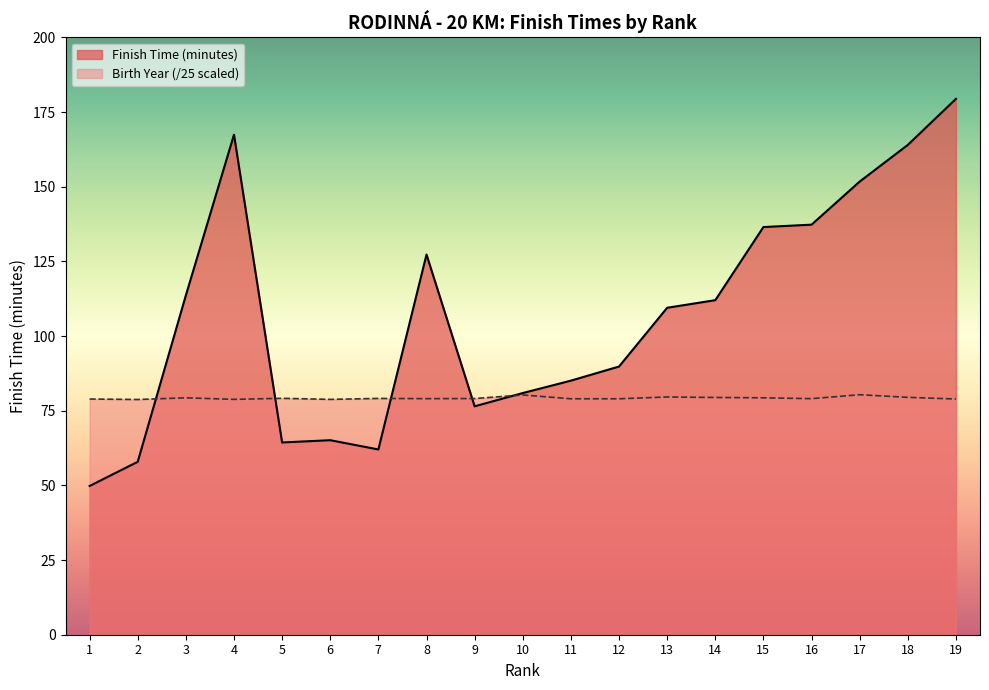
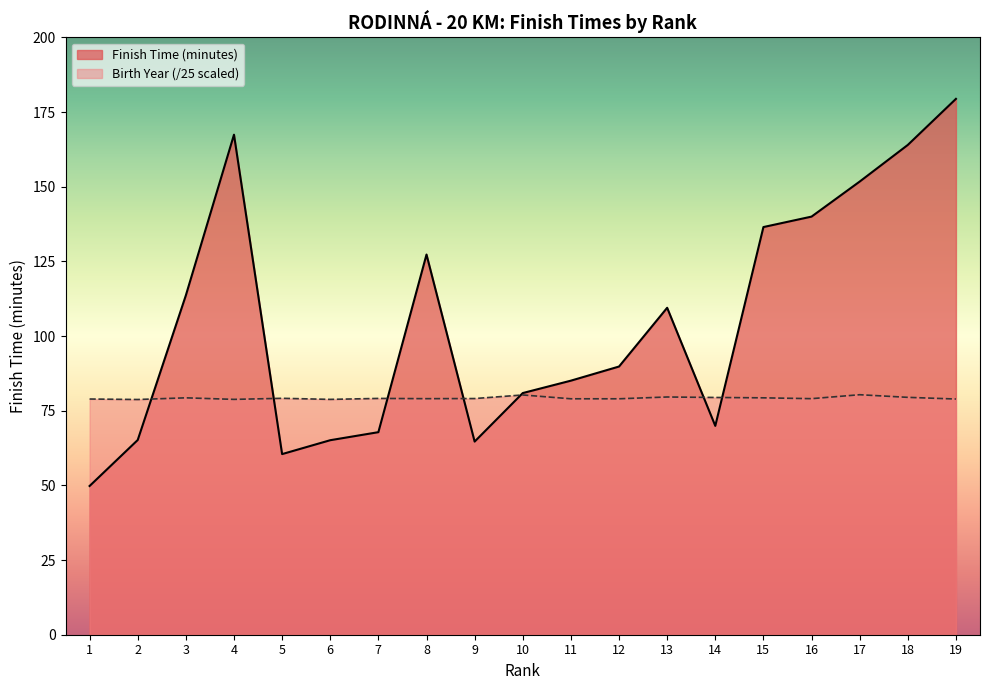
Finish Time (minutes), 2: 58 -> 65
Finish Time (minutes), 5: 64 -> 60
Finish Time (minutes), 7: 62 -> 68
Finish Time (minutes), 9: 76 -> 65
Finish Time (minutes), 14: 112 -> 70
Finish Time (minutes), 16: 137 -> 140
